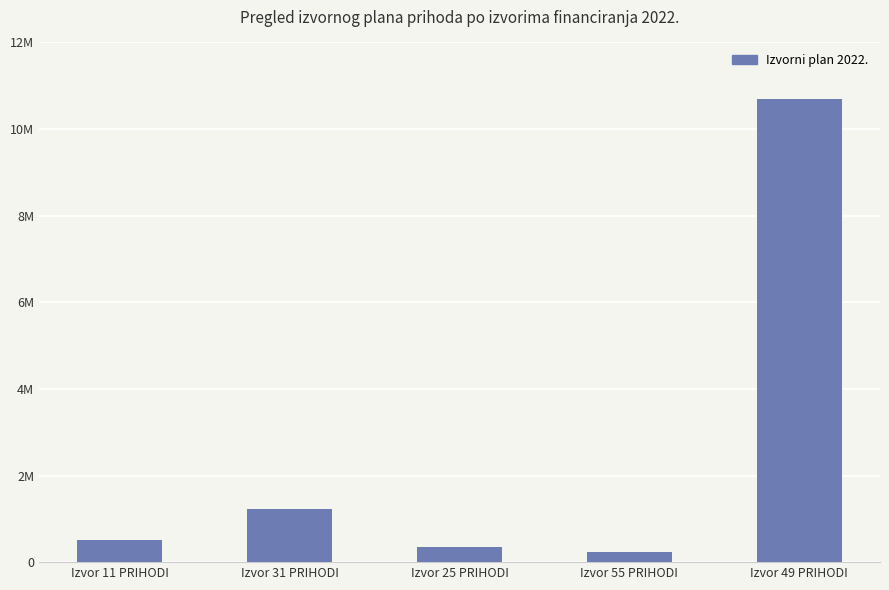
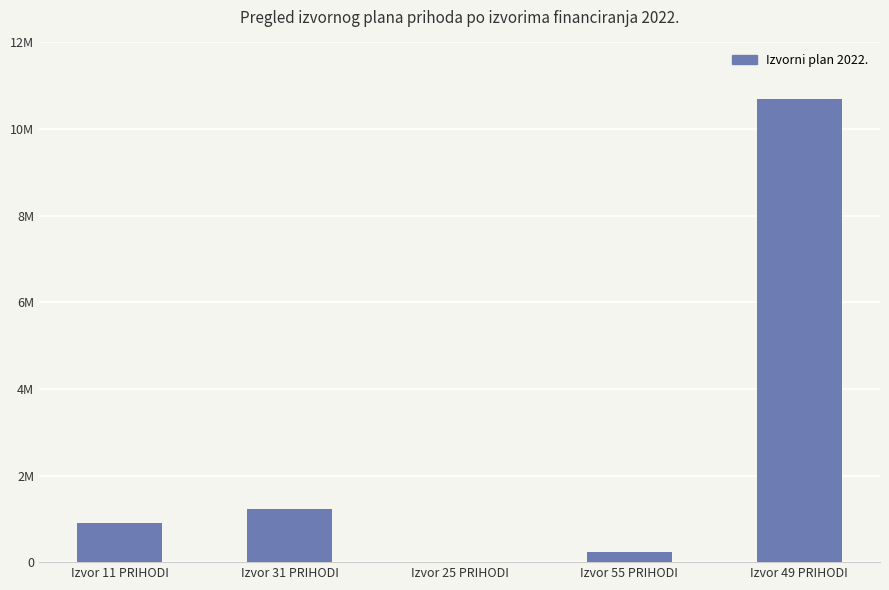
Izvor 11 PRIHODI: 500000 -> 900000
Izvor 25 PRIHODI: 400000 -> 0
